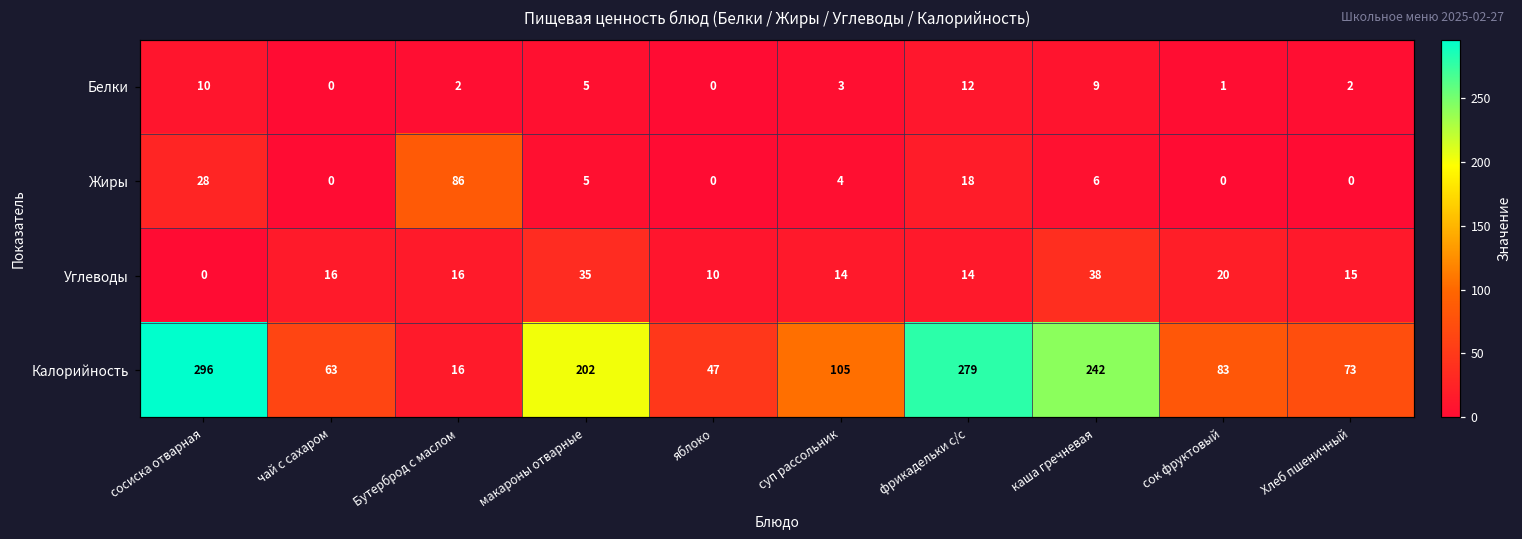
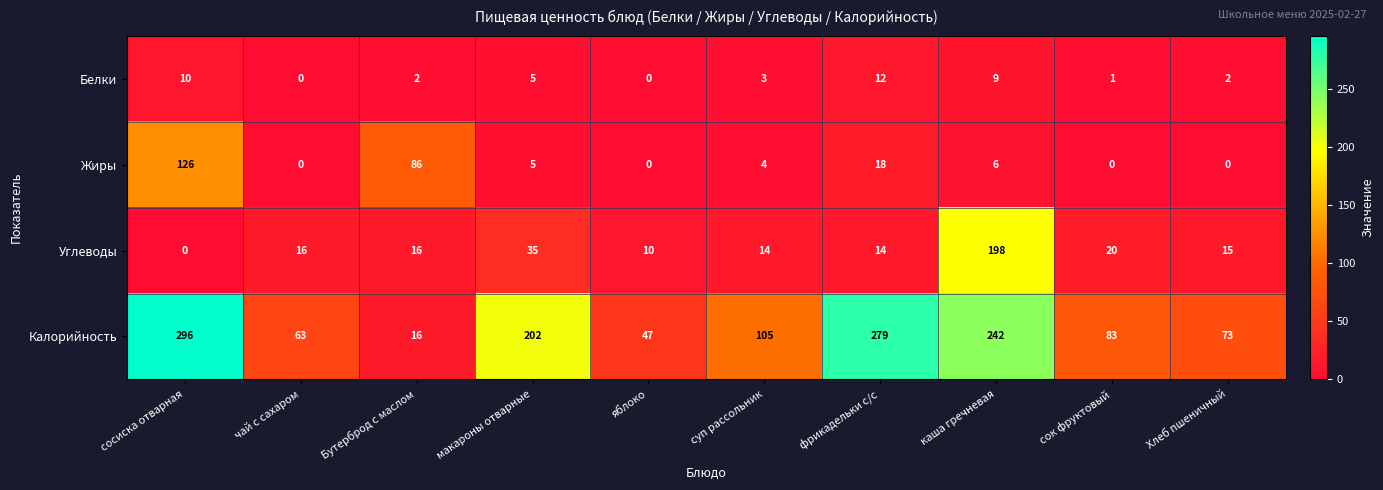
Жиры, сосиска отварная: 28 -> 126
Углеводы, каша гречневая: 38 -> 198
